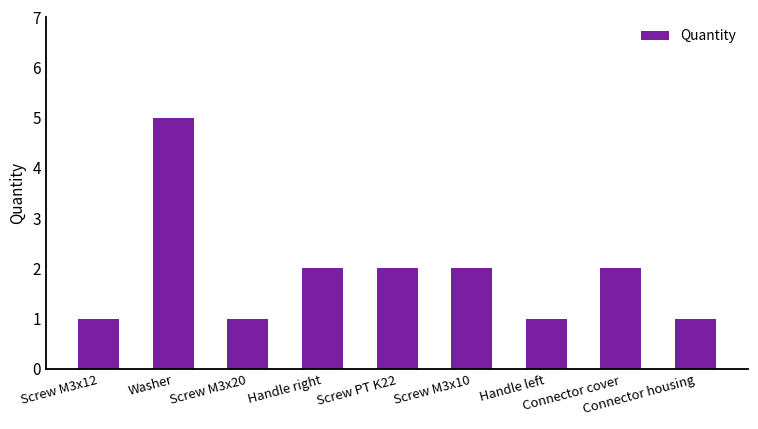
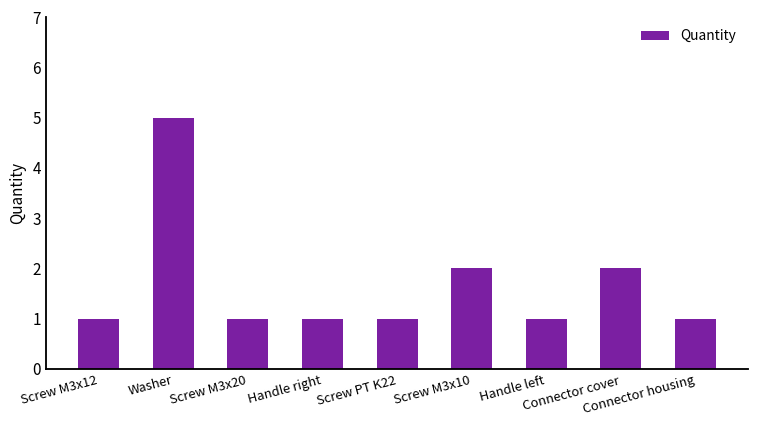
Handle right: 2 -> 1
Screw PT K22: 2 -> 1
